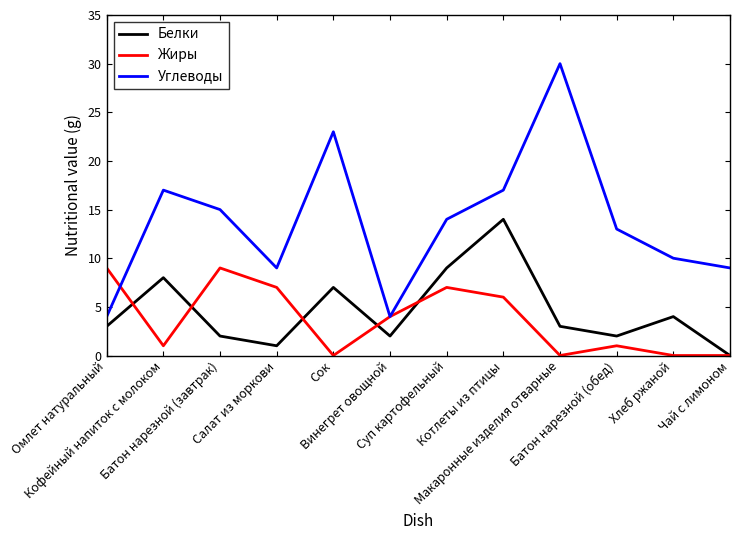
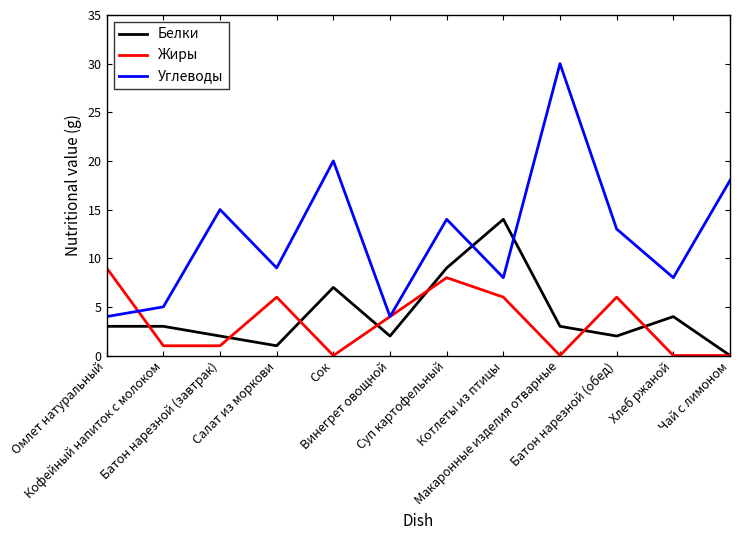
Белки, Кофейный напиток с молоком: 8 -> 3
Углеводы, Кофейный напиток с молоком: 17 -> 5
Жиры, Батон нарезной (завтрак): 9 -> 1
Жиры, Салат из моркови: 7 -> 6
Углеводы, Сок: 23 -> 20
Жиры, Суп картофельный: 7 -> 8
Углеводы, Котлеты из птицы: 17 -> 8
Жиры, Батон нарезной (обед): 1 -> 6
Углеводы, Хлеб ржаной: 10 -> 8
Углеводы, Чай с лимоном: 9 -> 18
